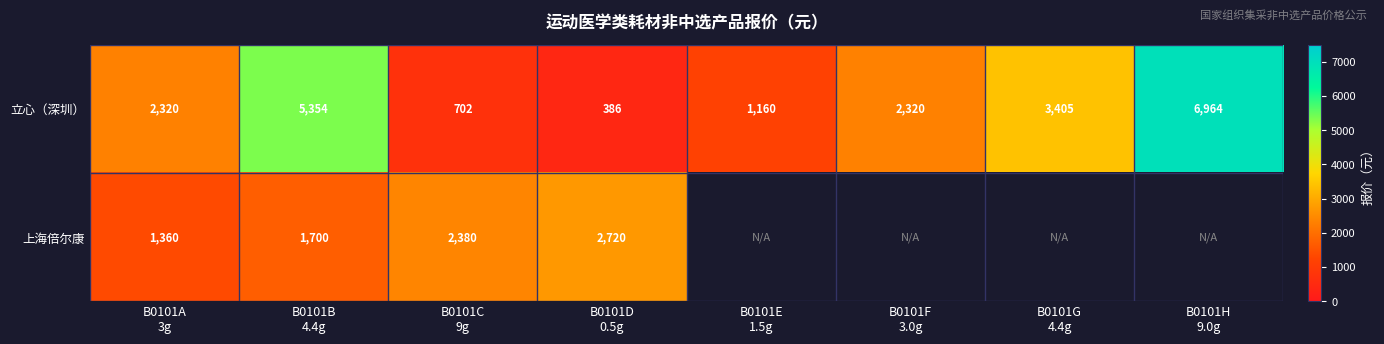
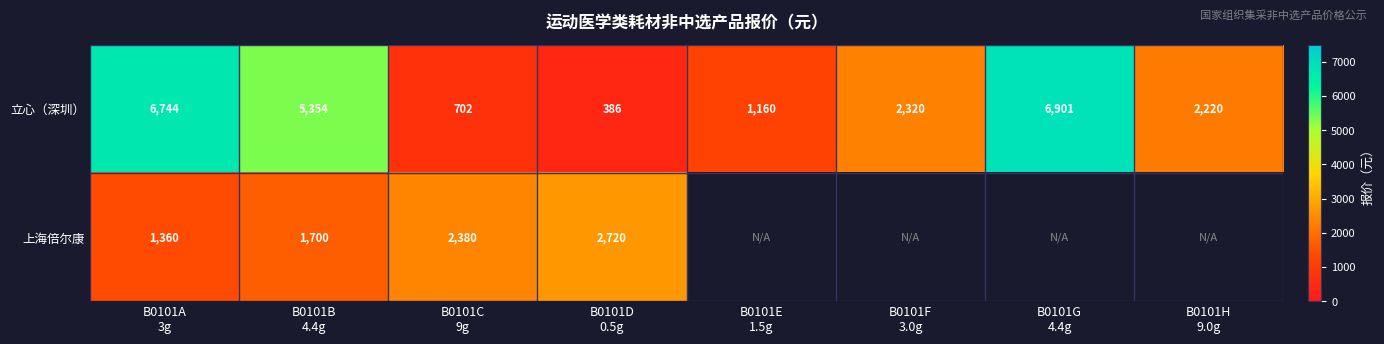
立心（深圳）, B0101A 3g: 2,320 -> 6,744
立心（深圳）, B0101G 4.4g: 3,405 -> 6,901
立心（深圳）, B0101H 9.0g: 6,964 -> 2,220
